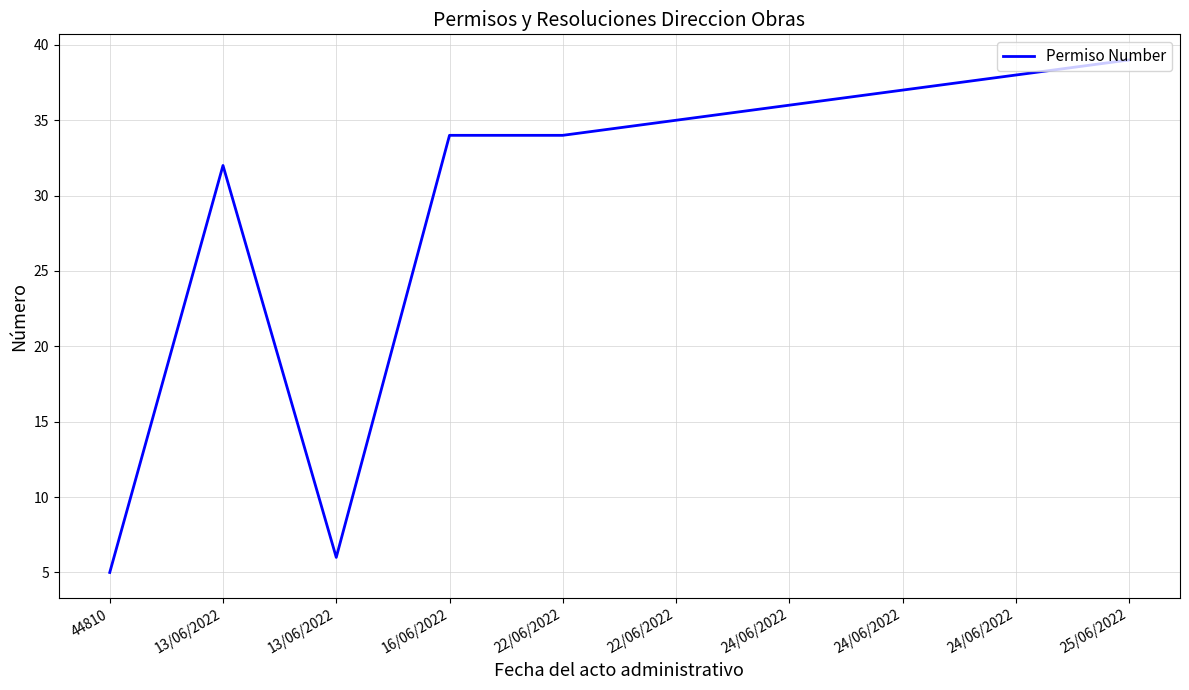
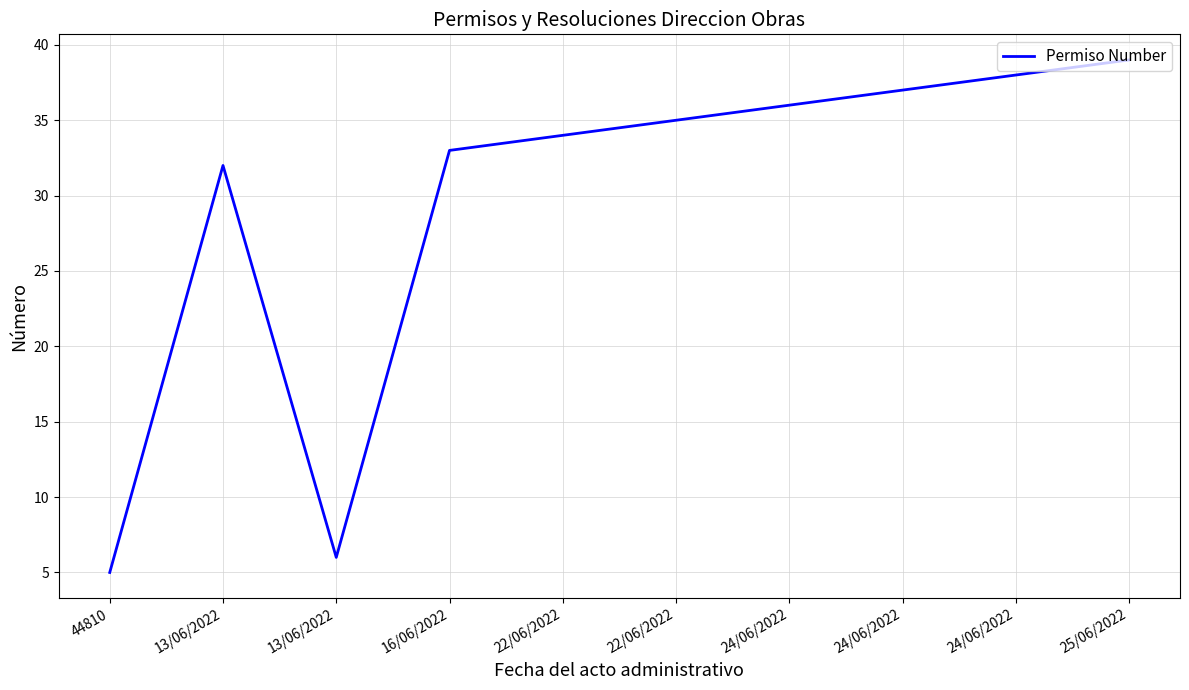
16/06/2022: 34 -> 33
